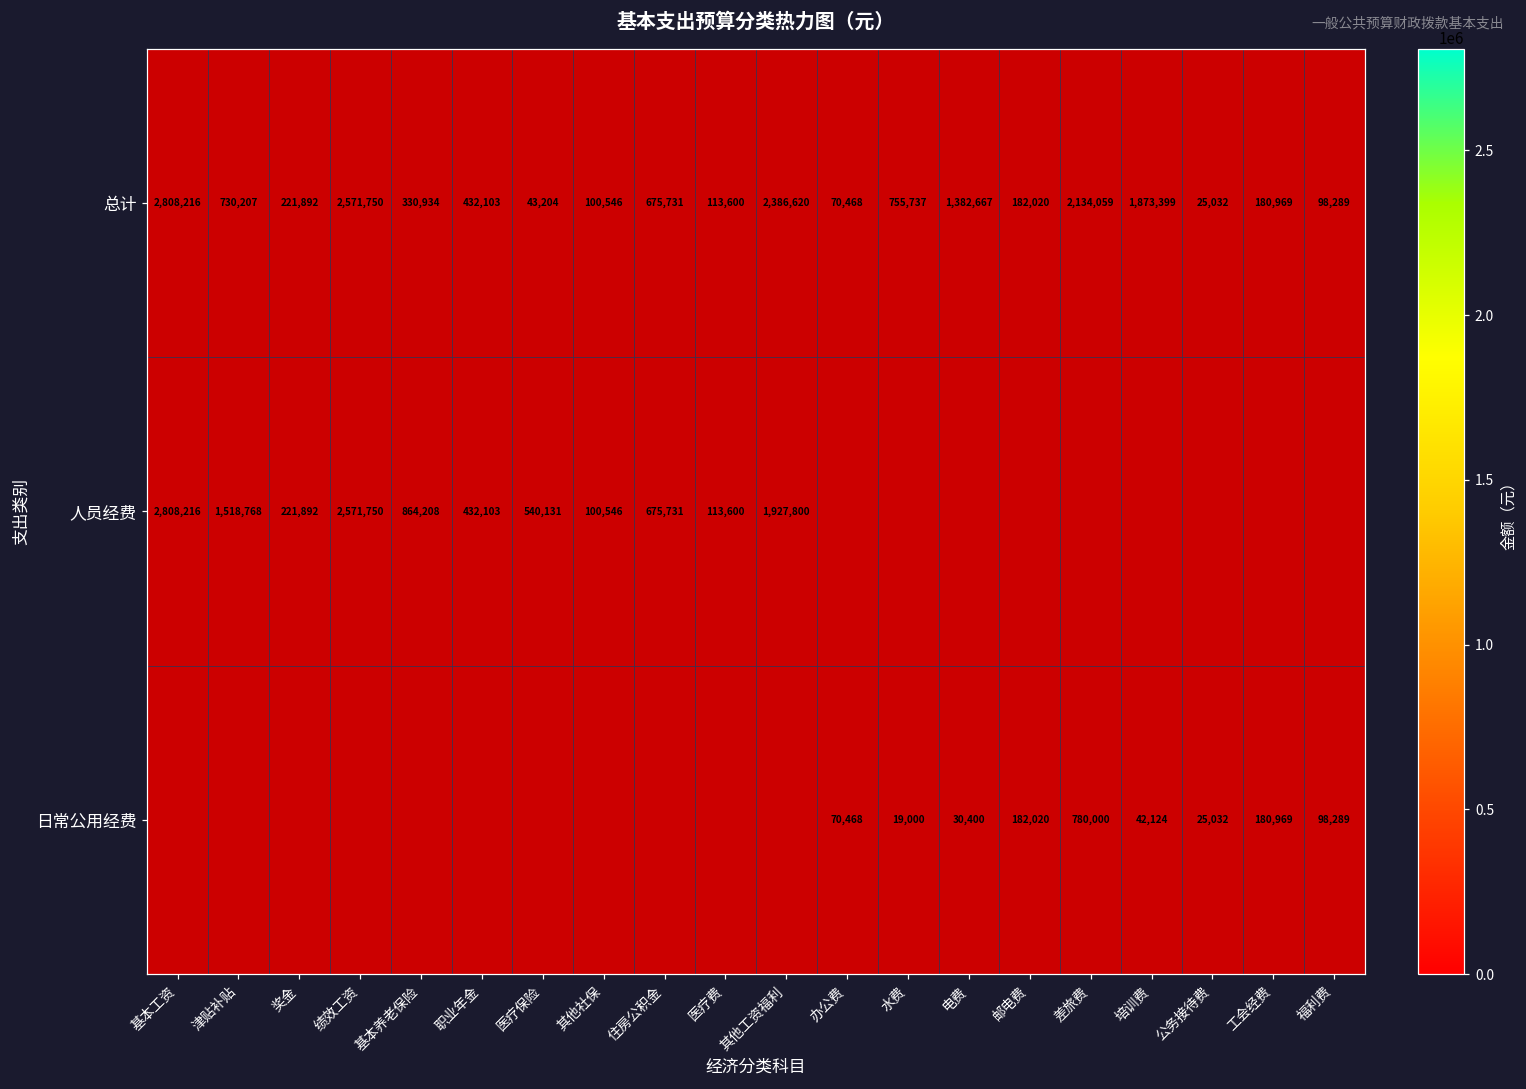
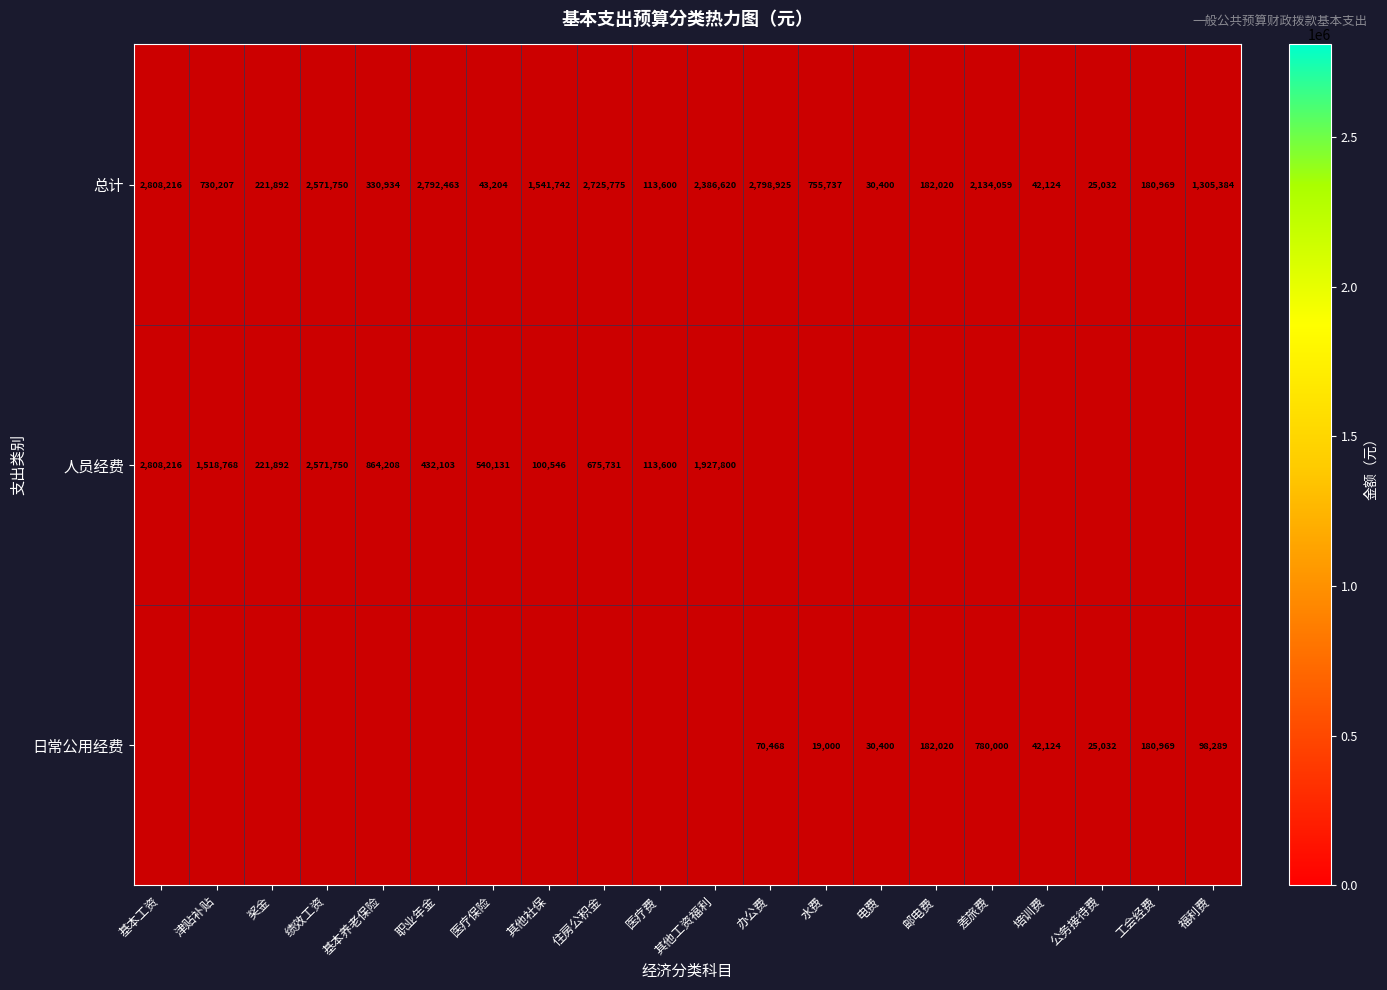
总计, 职业年金: 432,103 -> 2,792,463
总计, 其他社保: 100,546 -> 1,541,742
总计, 住房公积金: 675,731 -> 2,725,775
总计, 办公费: 70,468 -> 2,798,925
总计, 电费: 1,382,667 -> 30,400
总计, 培训费: 1,873,399 -> 42,124
总计, 福利费: 98,289 -> 1,305,384
